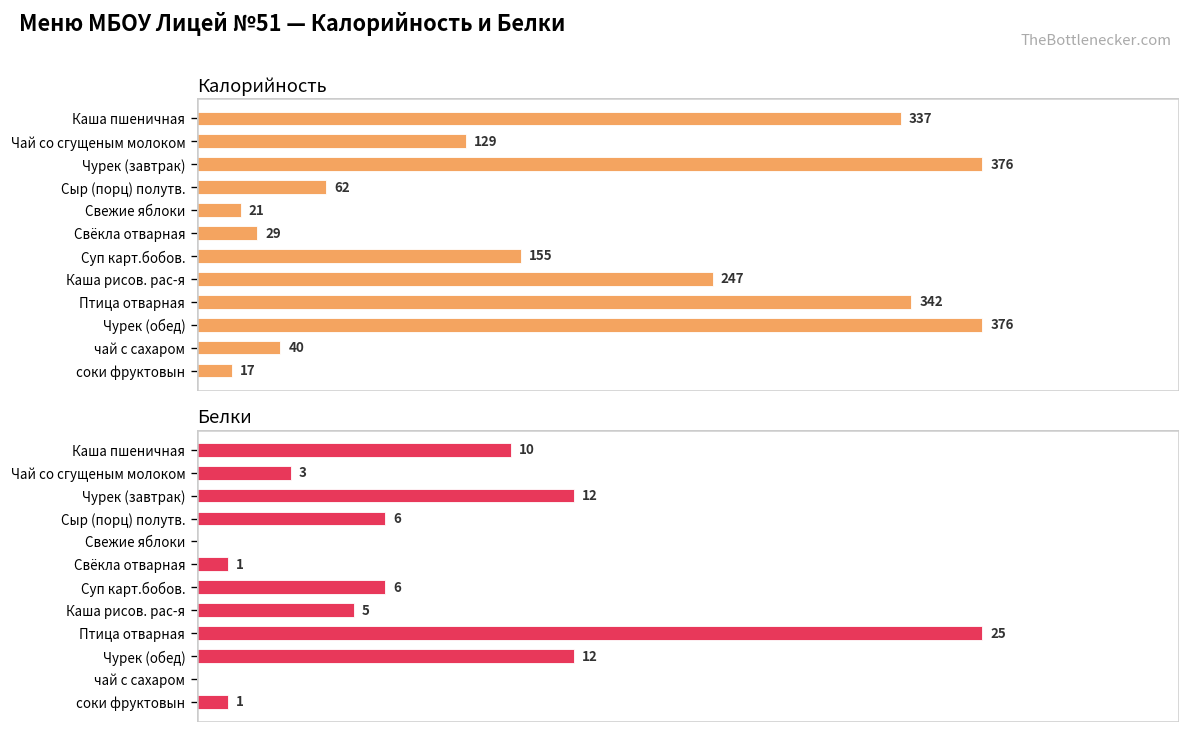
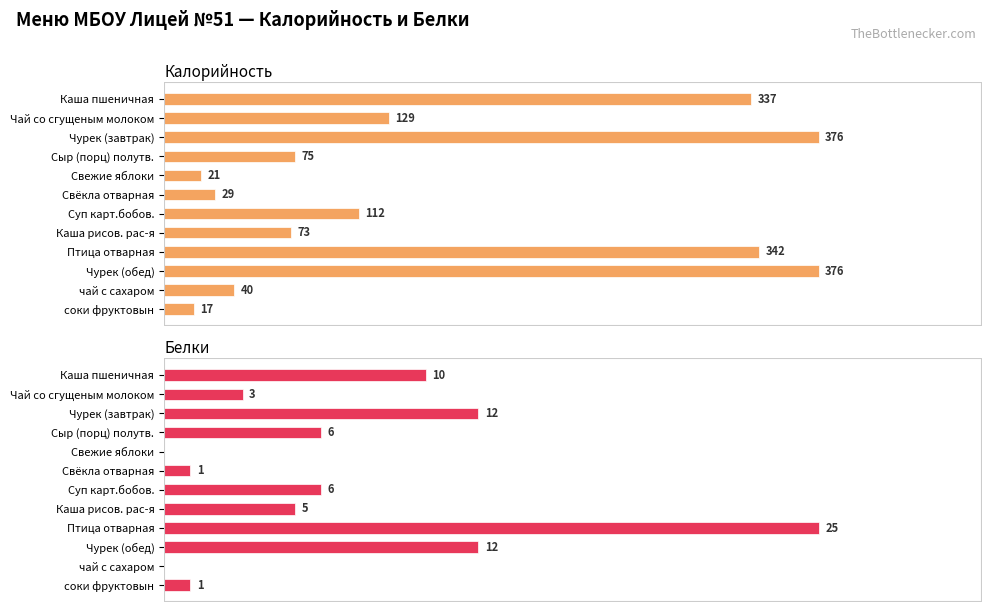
Калорийность, Сыр (порц) полутв.: 62 -> 75
Калорийность, Суп карт.бобов.: 155 -> 112
Калорийность, Каша рисов. рас-я: 247 -> 73
